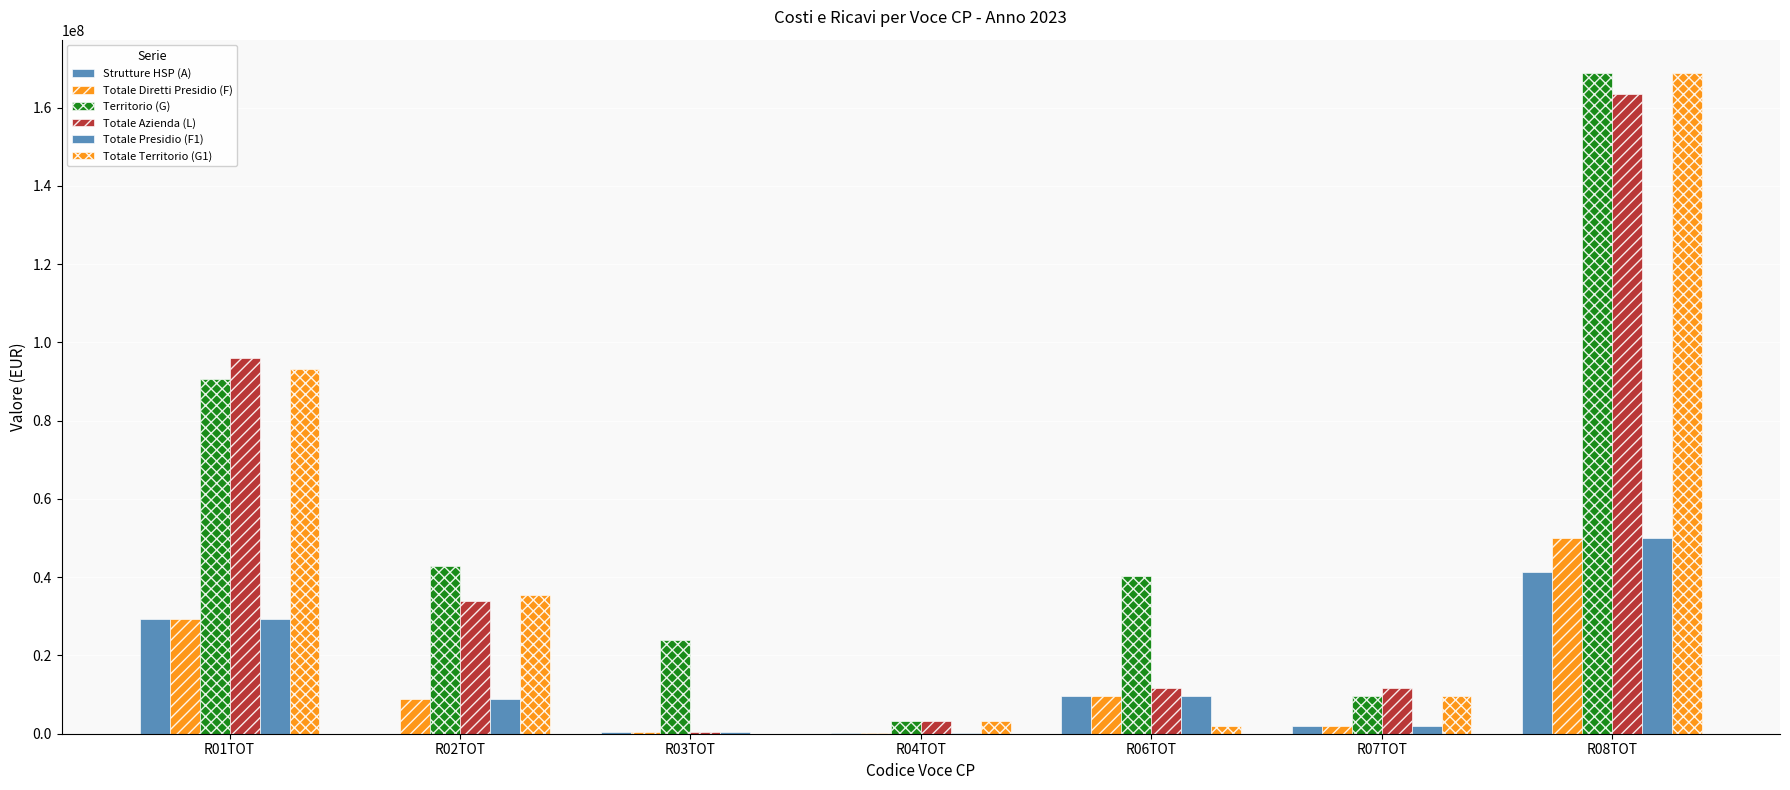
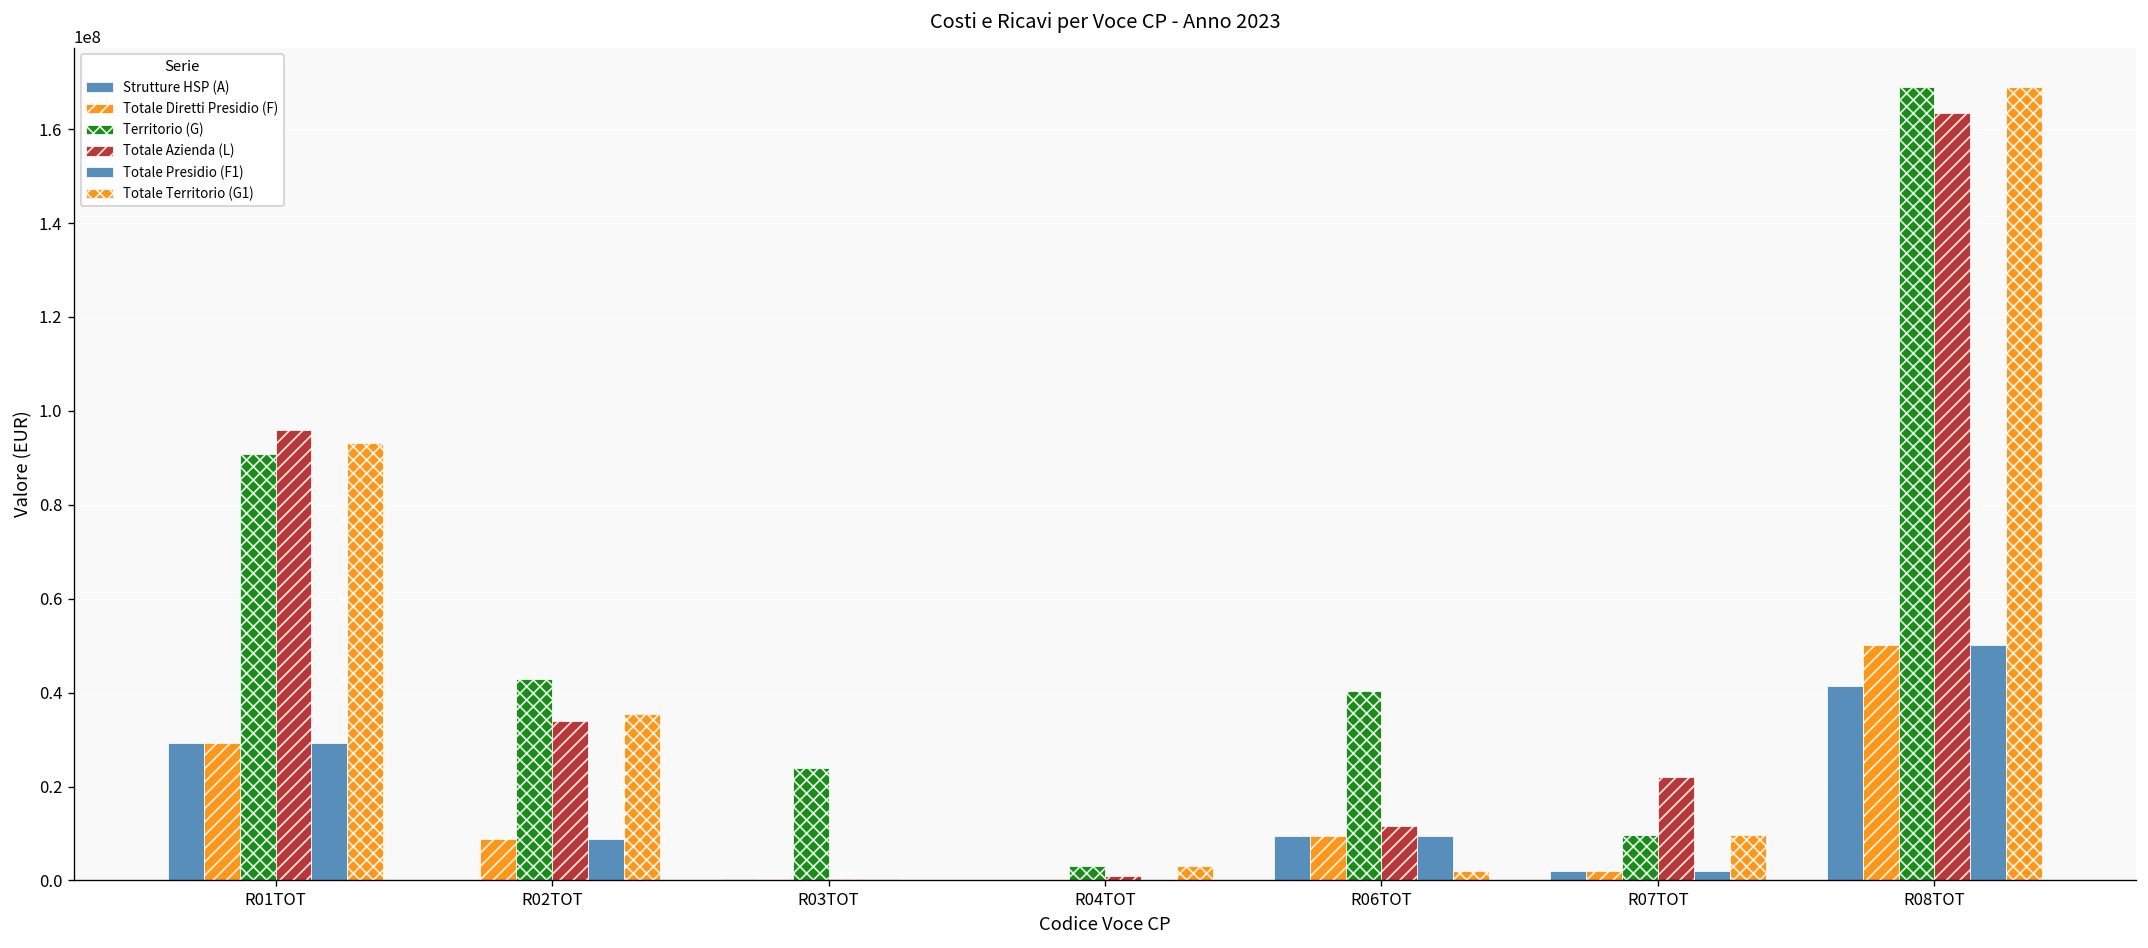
Totale Azienda (L), R04TOT: 3000000 -> 1000000
Totale Azienda (L), R07TOT: 12000000 -> 22000000
